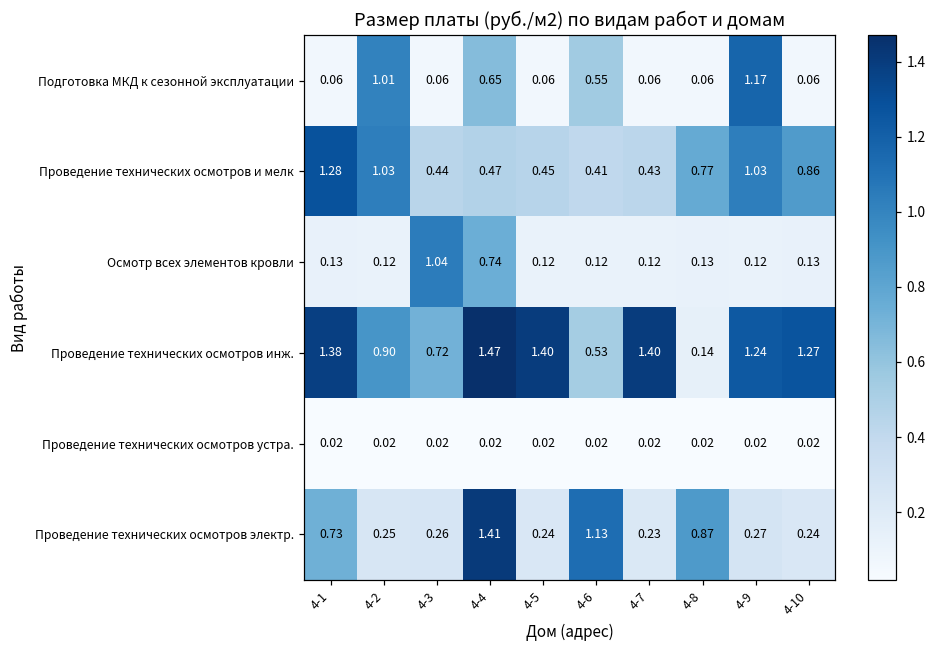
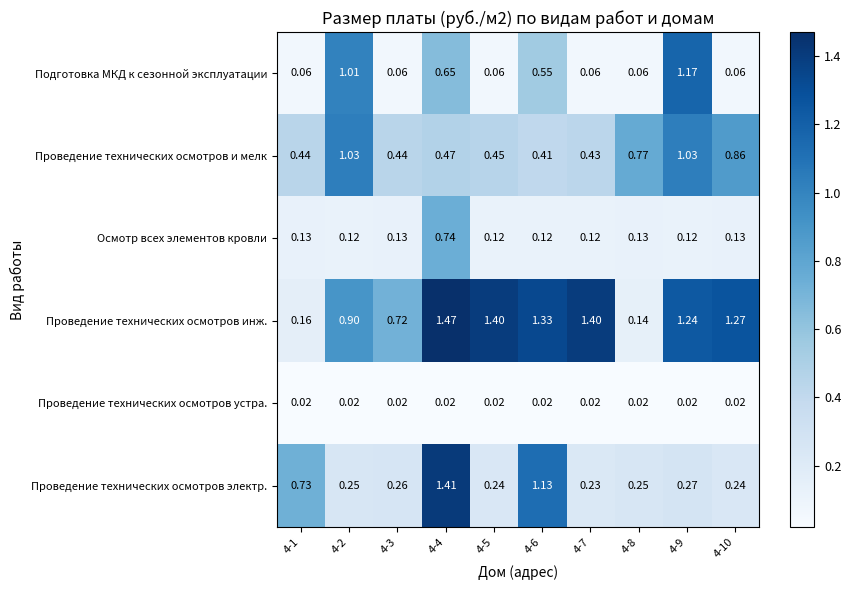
Проведение технических осмотров и мелк, 4-1: 1.28 -> 0.44
Осмотр всех элементов кровли, 4-3: 1.04 -> 0.13
Проведение технических осмотров инж., 4-1: 1.38 -> 0.16
Проведение технических осмотров инж., 4-6: 0.53 -> 1.33
Проведение технических осмотров электр., 4-8: 0.87 -> 0.25
